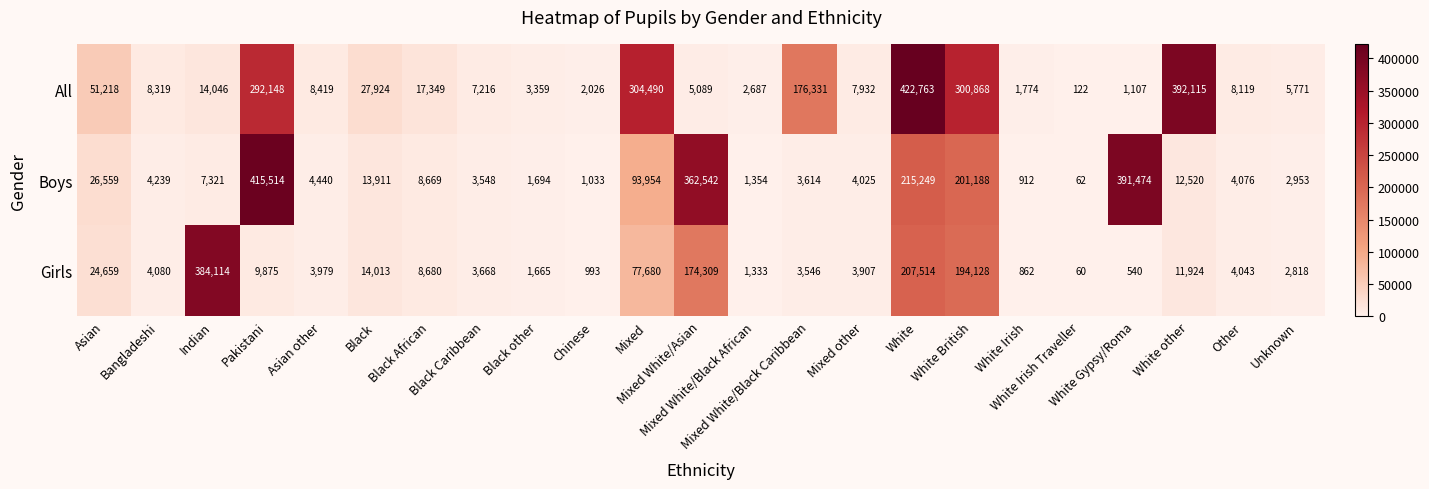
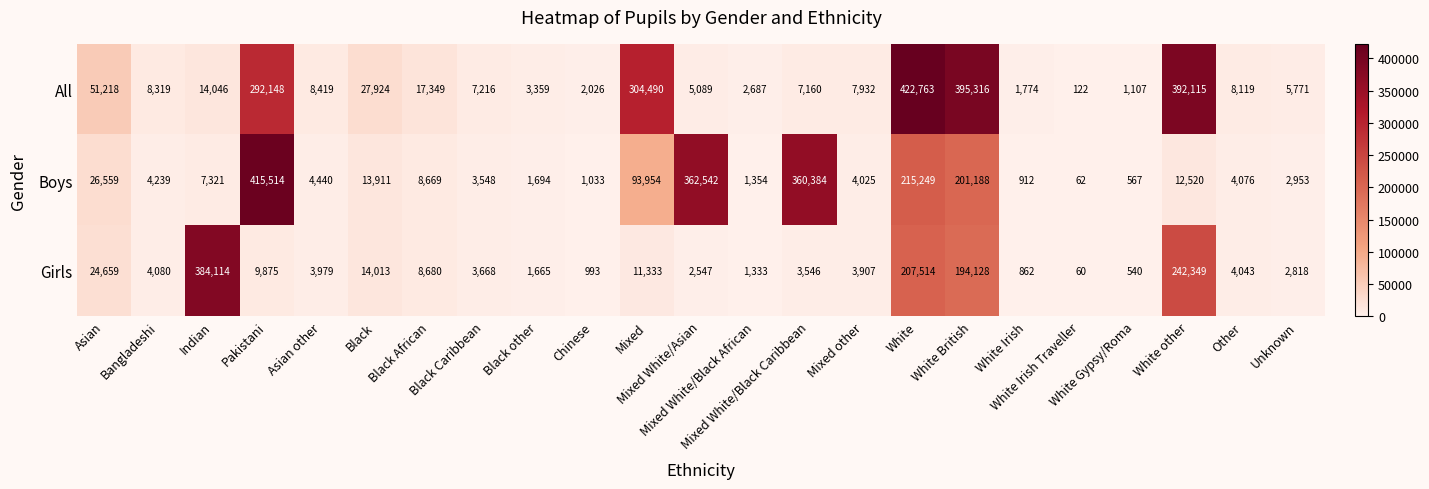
All, Mixed White/Black Caribbean: 176,331 -> 7,160
All, White British: 300,868 -> 395,316
Boys, Mixed White/Black Caribbean: 3,614 -> 360,384
Boys, White Gypsy/Roma: 391,474 -> 567
Girls, Mixed: 77,680 -> 11,333
Girls, Mixed White/Asian: 174,309 -> 2,547
Girls, White other: 11,924 -> 242,349
